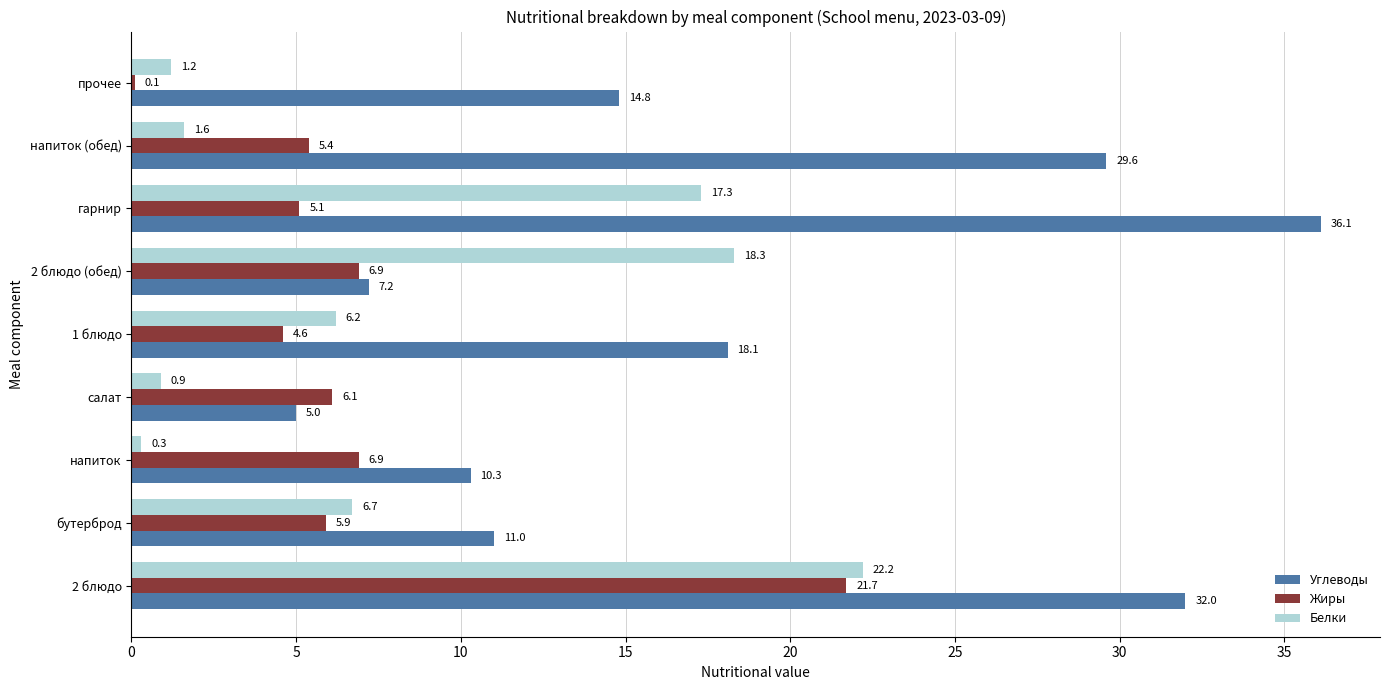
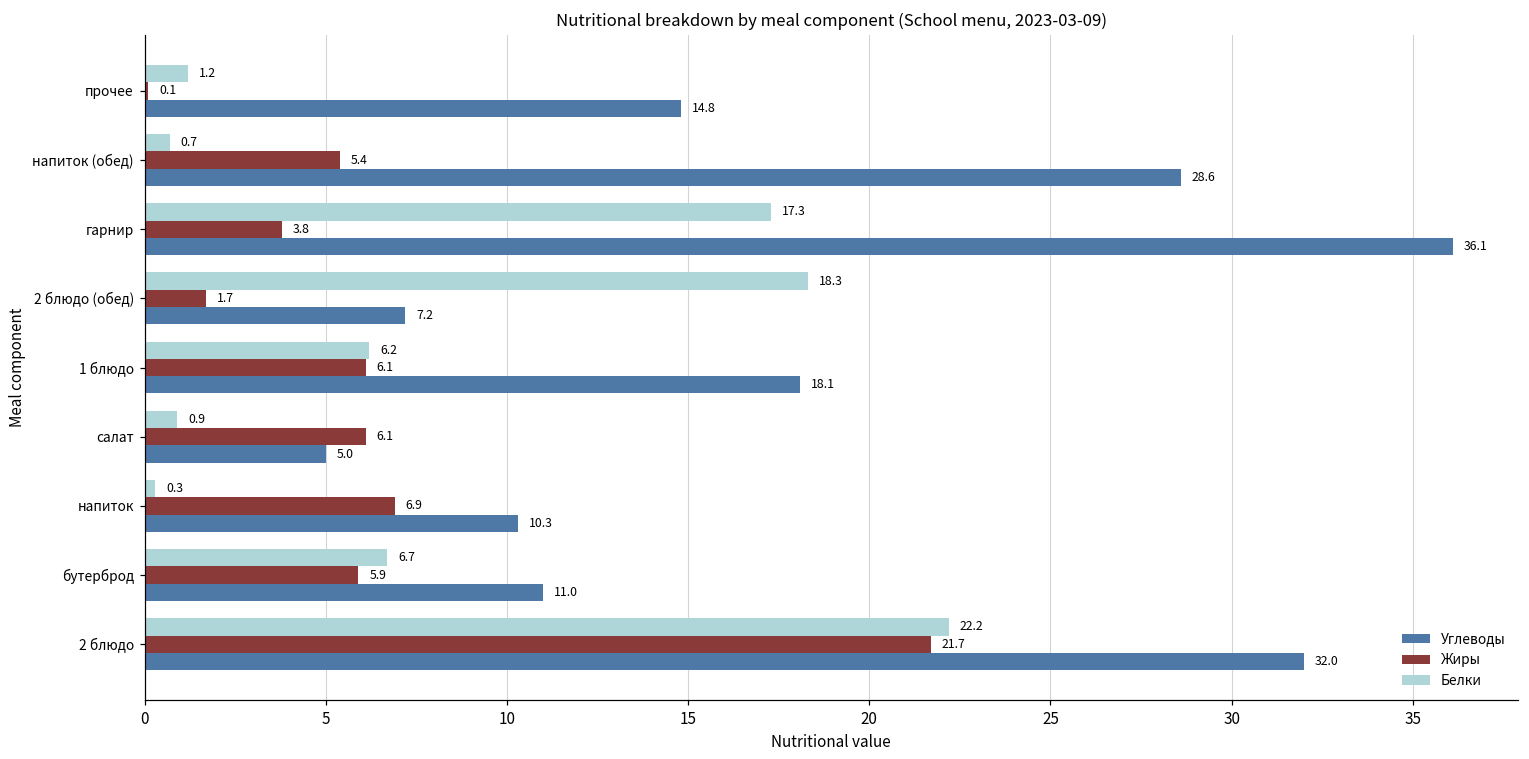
Белки, напиток (обед): 1.6 -> 0.7
Углеводы, напиток (обед): 29.6 -> 28.6
Жиры, гарнир: 5.1 -> 3.8
Жиры, 2 блюдо (обед): 6.9 -> 1.7
Жиры, 1 блюдо: 4.6 -> 6.1
